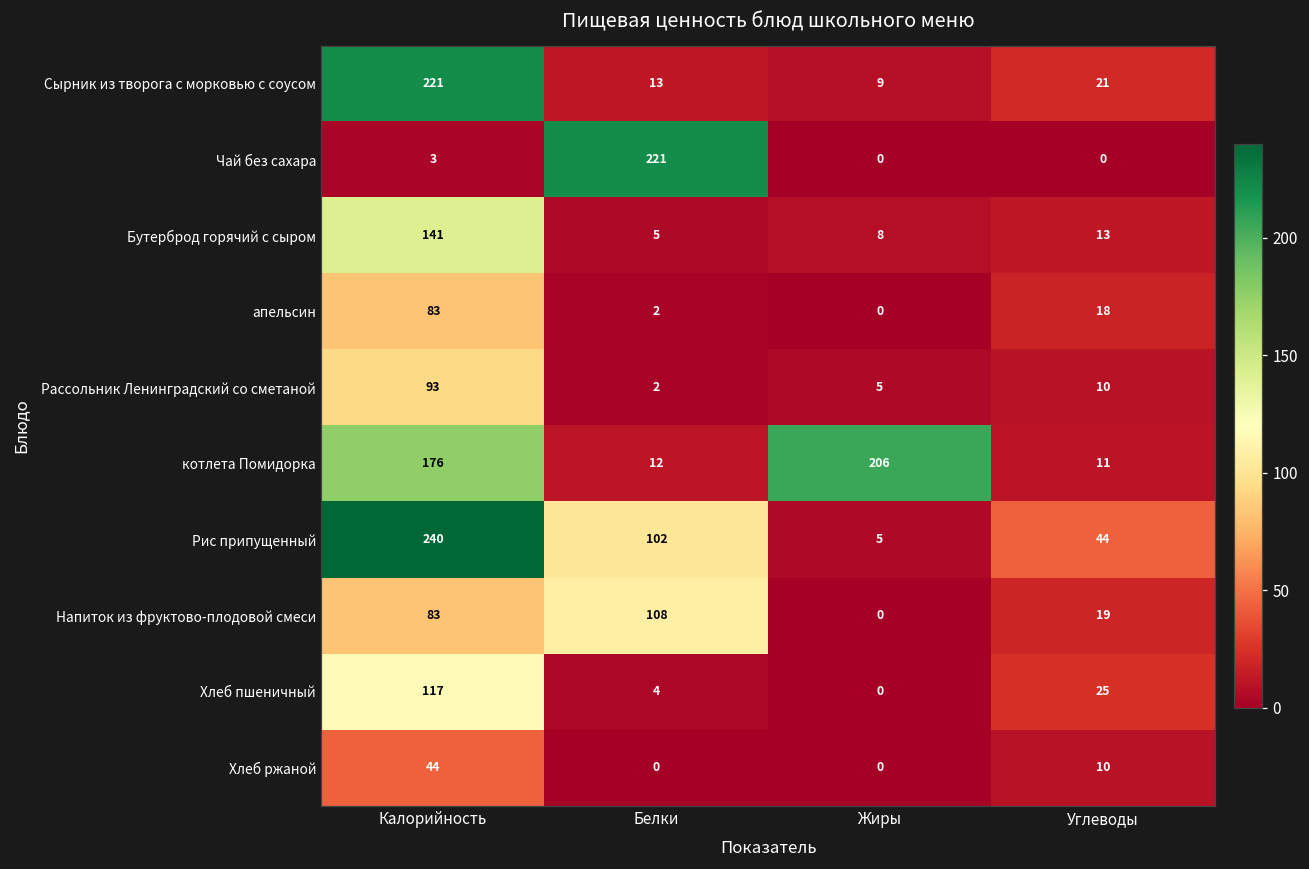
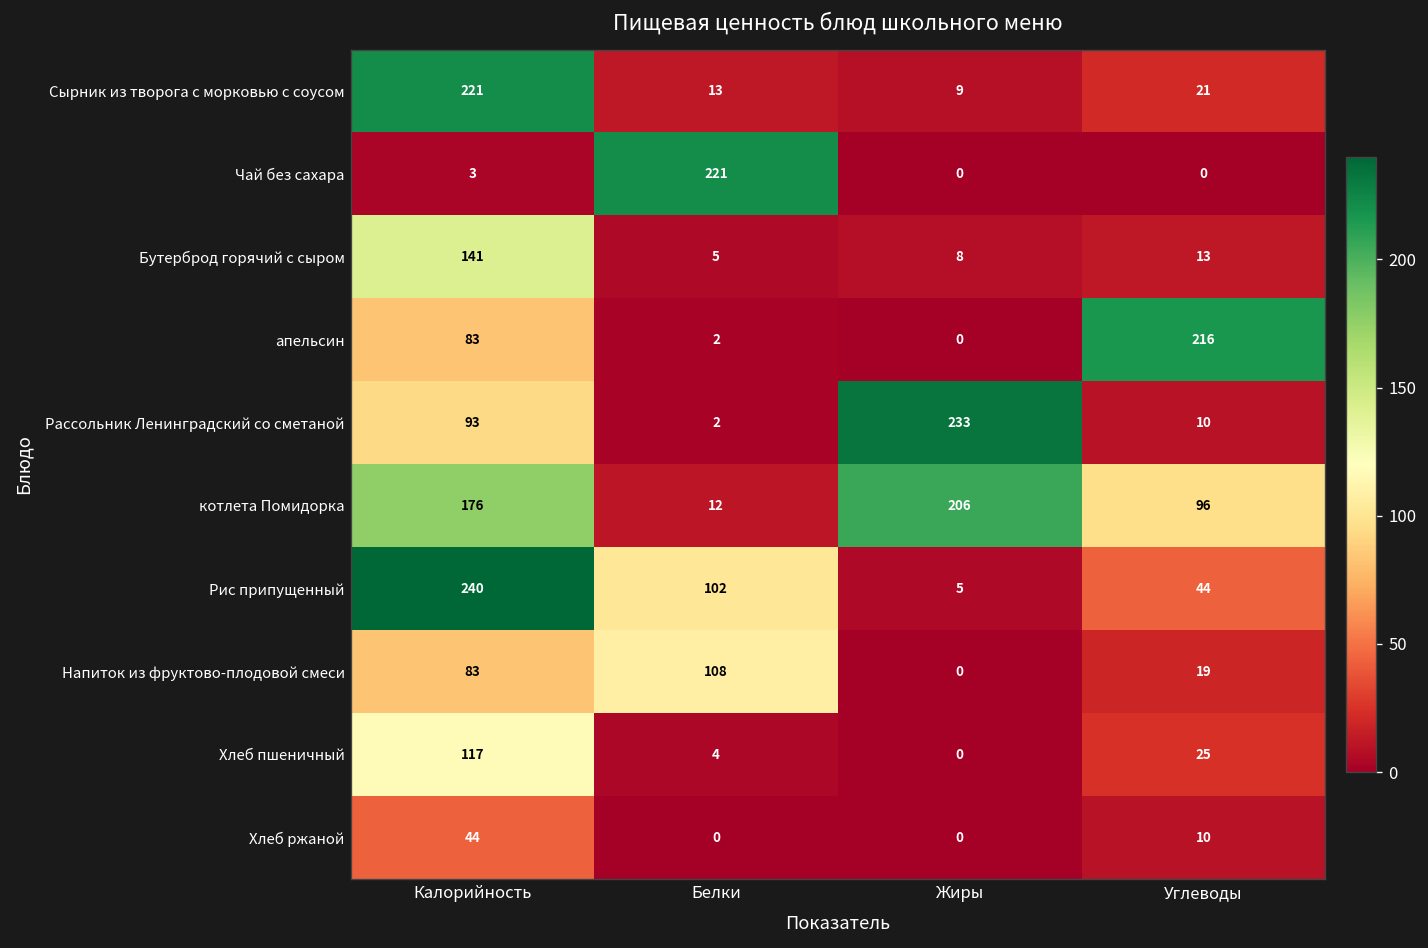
апельсин, Углеводы: 18 -> 216
Рассольник Ленинградский со сметаной, Жиры: 5 -> 233
котлета Помидорка, Углеводы: 11 -> 96
